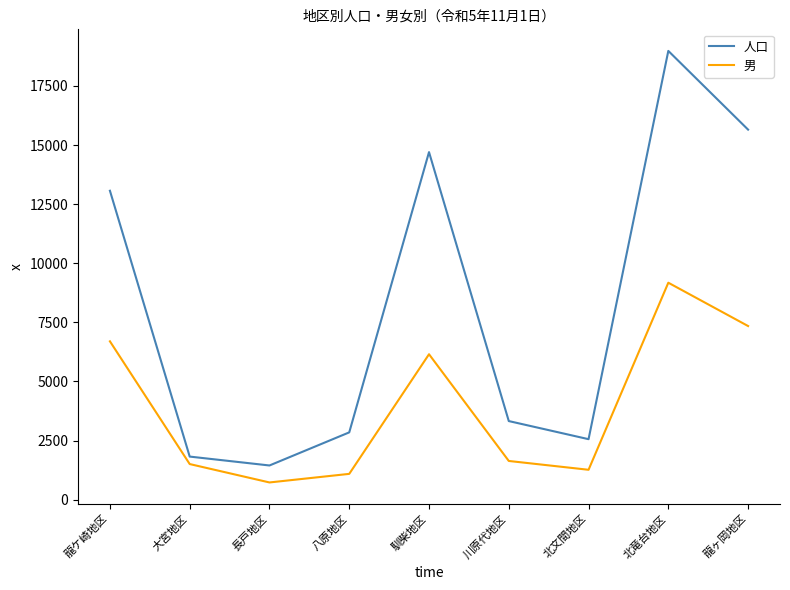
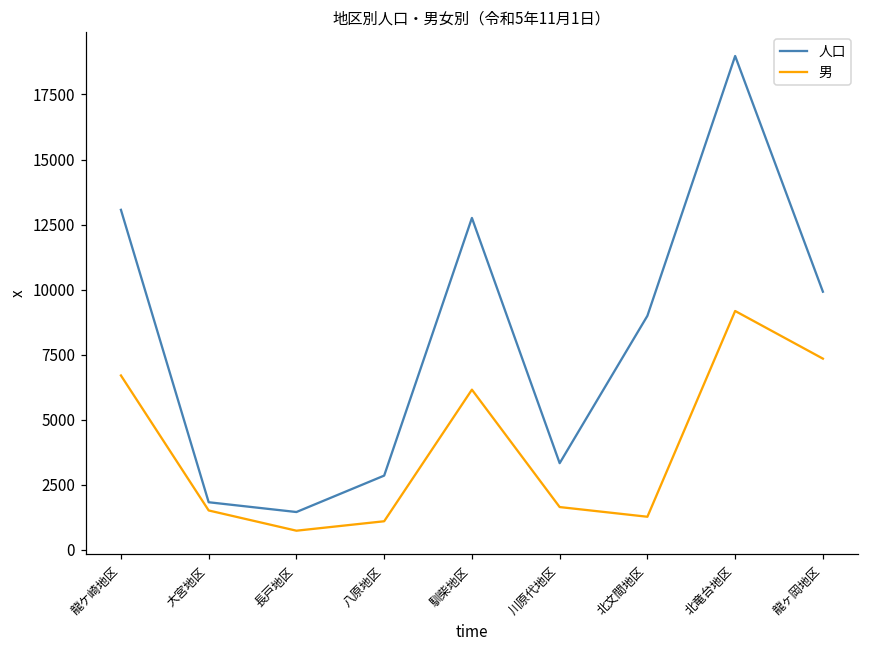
人口, 馴柴地区: 14700 -> 12800
人口, 北文間地区: 2600 -> 9000
人口, 龍ヶ岡地区: 15700 -> 9900
